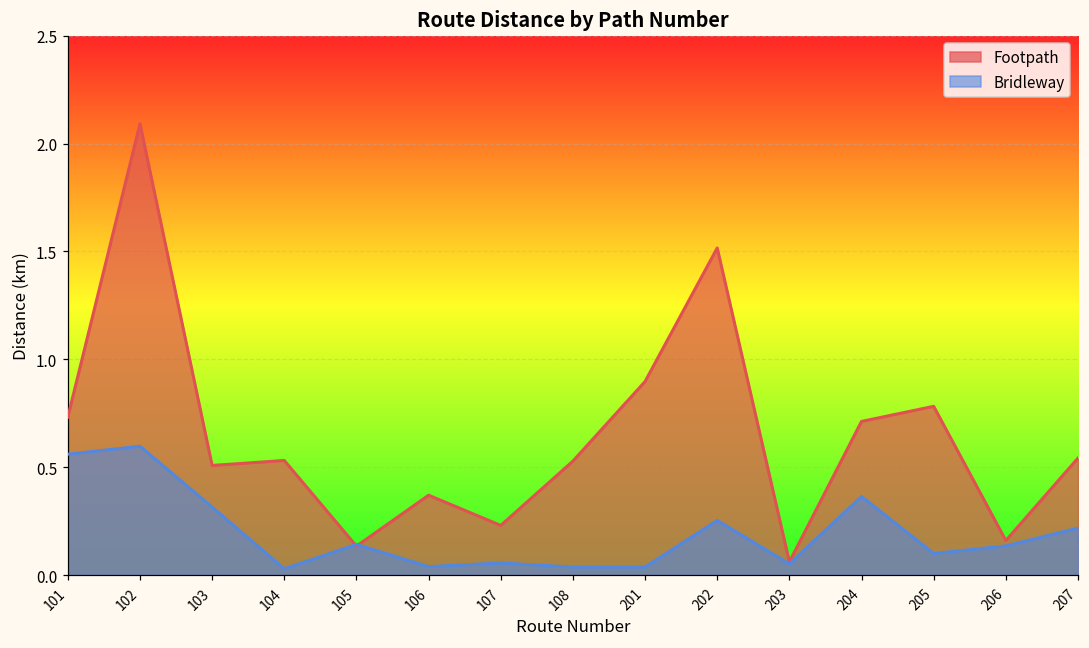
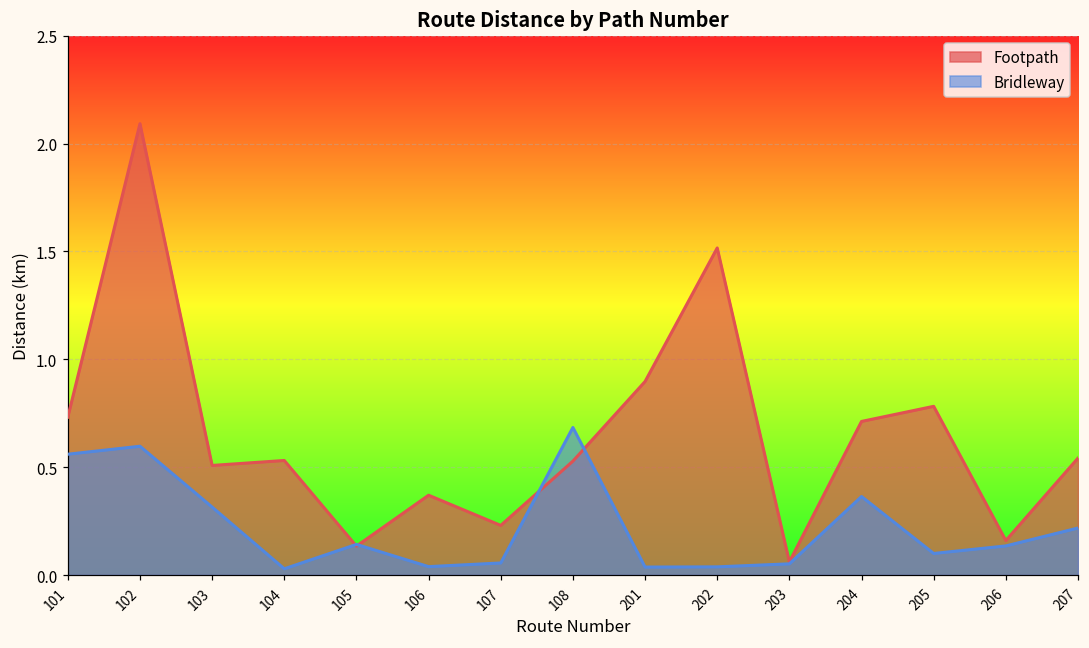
Bridleway, 108: 0.04 -> 0.68
Bridleway, 202: 0.25 -> 0.04
